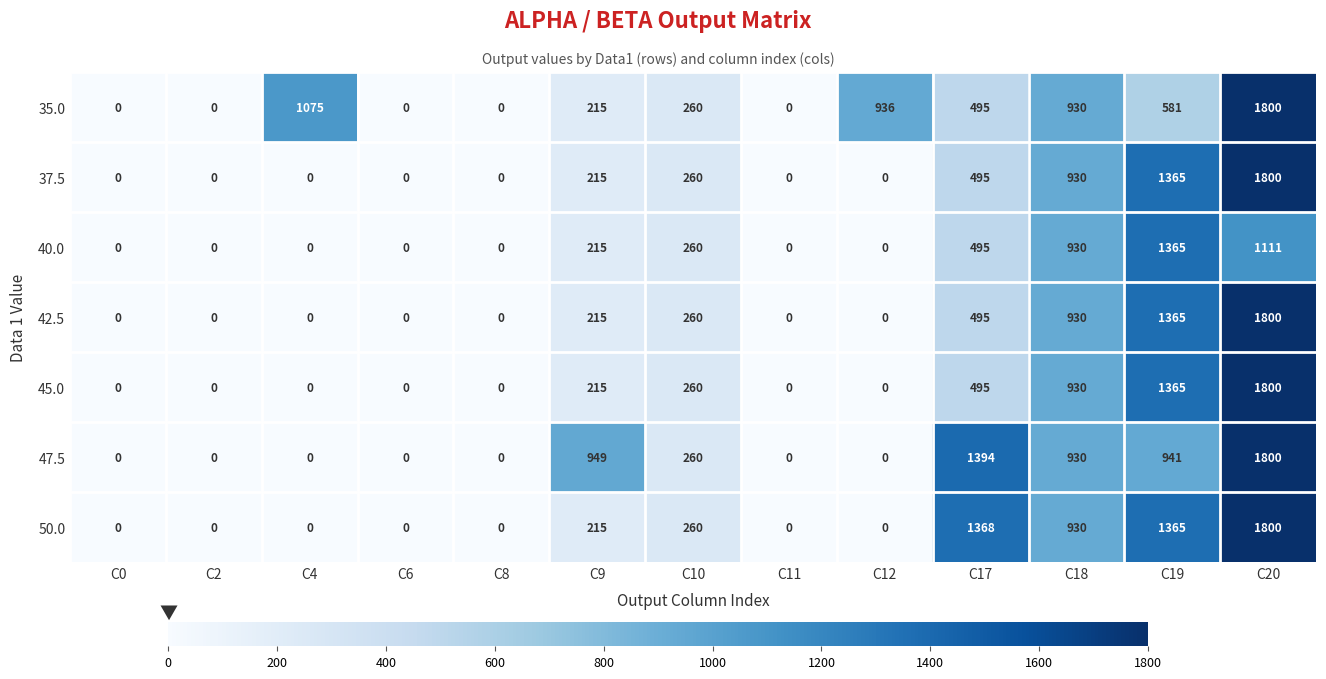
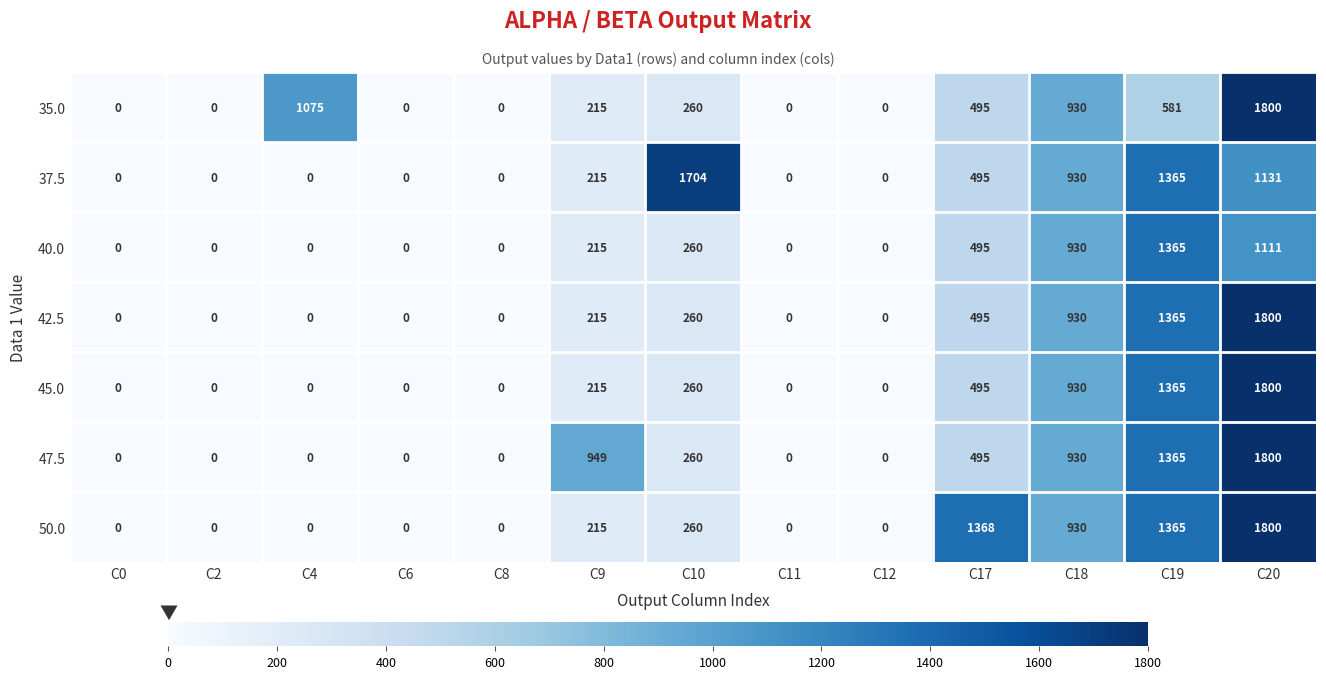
35.0, C12: 936 -> 0
37.5, C10: 260 -> 1704
37.5, C20: 1800 -> 1131
47.5, C17: 1394 -> 495
47.5, C19: 941 -> 1365
